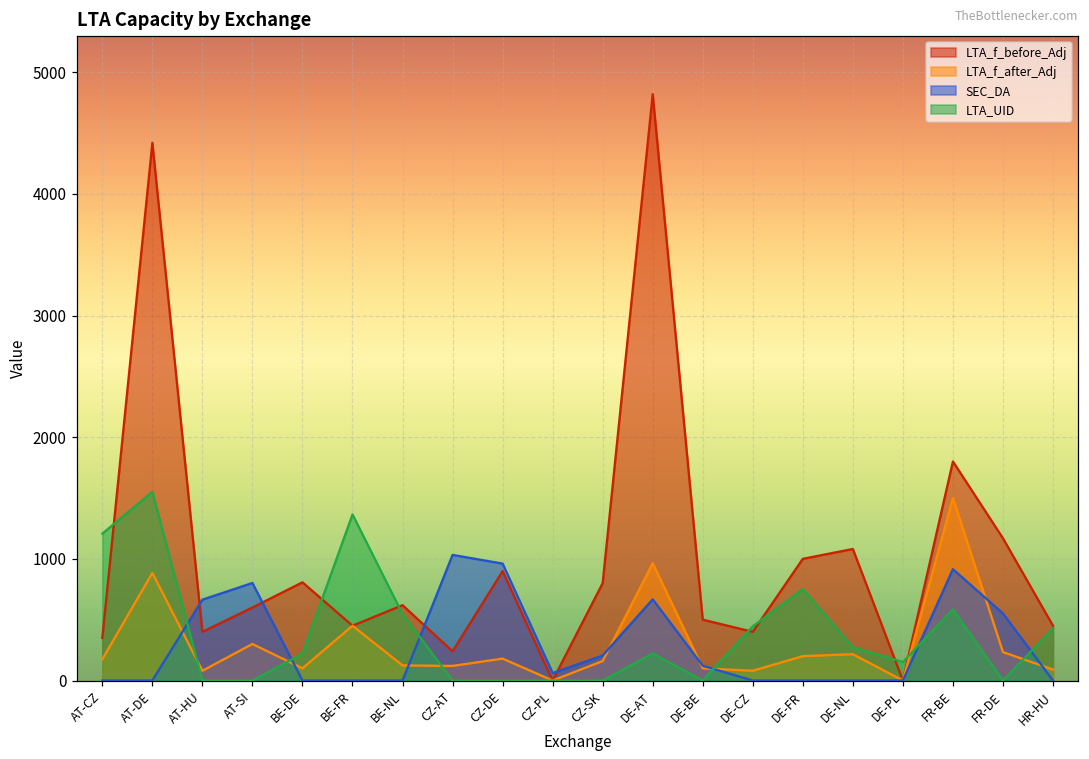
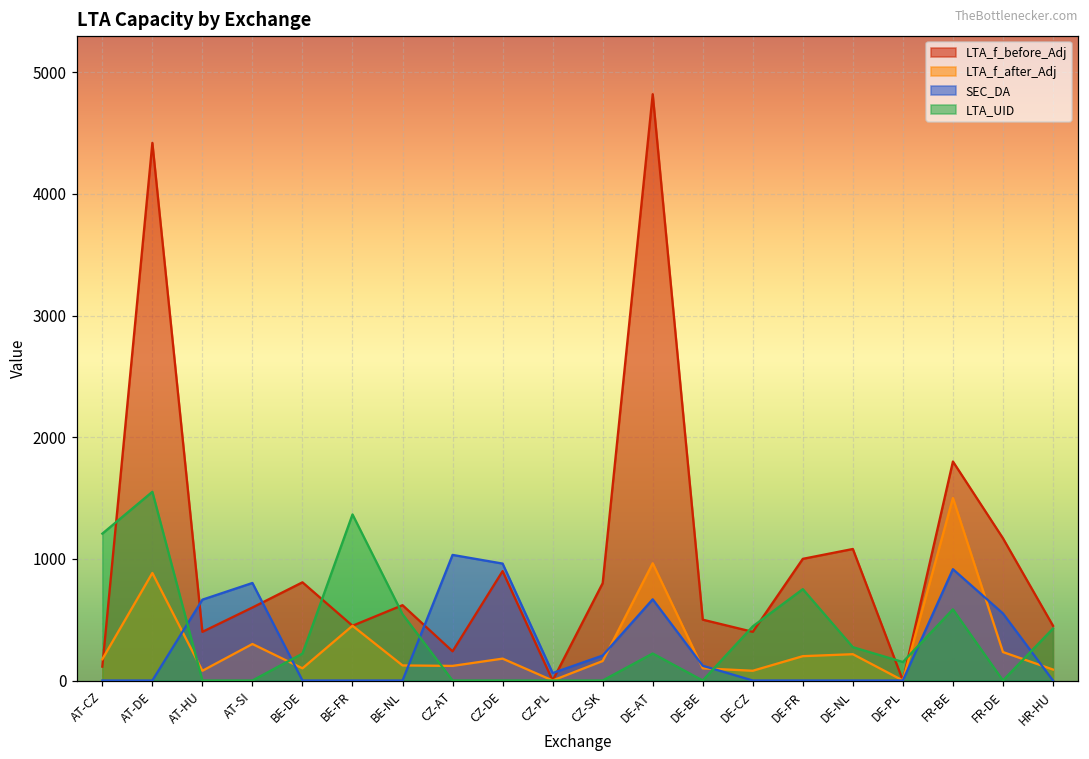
LTA_f_before_Adj, AT-CZ: 350 -> 110
